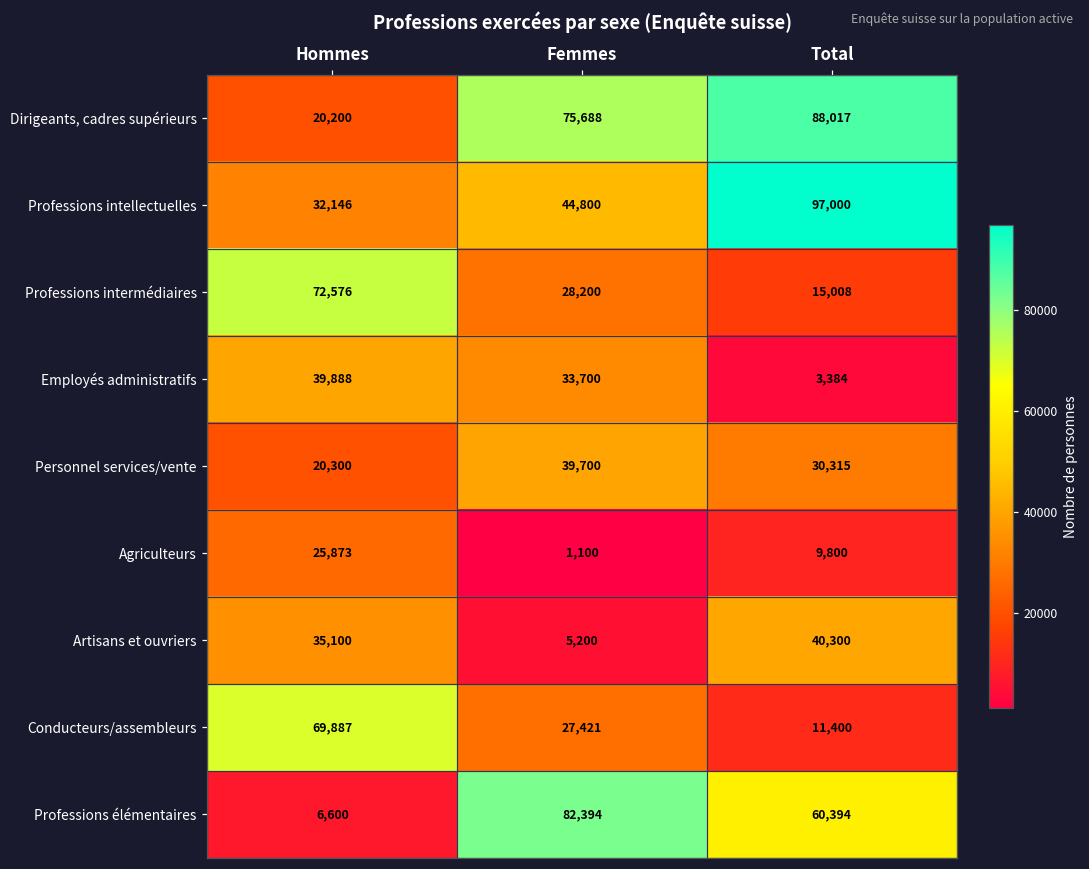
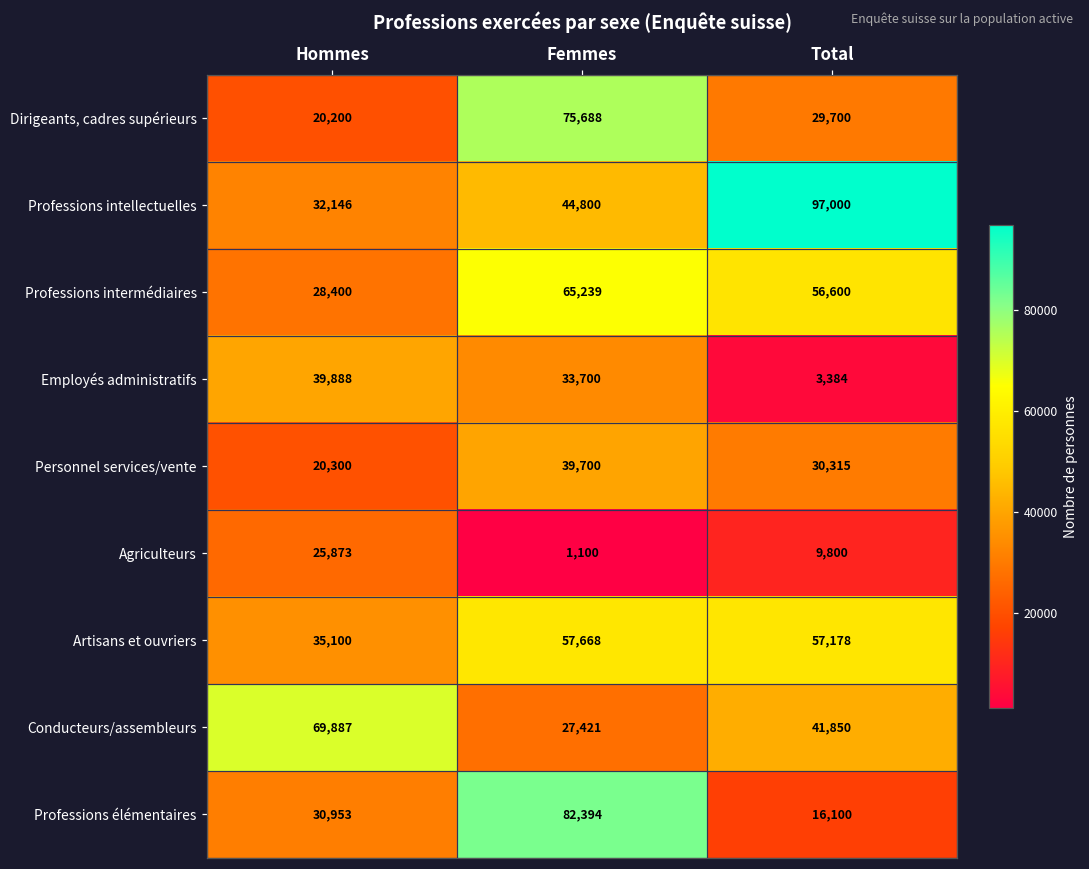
Dirigeants, cadres supérieurs, Total: 88,017 -> 29,700
Professions intermédiaires, Hommes: 72,576 -> 28,400
Professions intermédiaires, Femmes: 28,200 -> 65,239
Professions intermédiaires, Total: 15,008 -> 56,600
Artisans et ouvriers, Femmes: 5,200 -> 57,668
Artisans et ouvriers, Total: 40,300 -> 57,178
Conducteurs/assembleurs, Total: 11,400 -> 41,850
Professions élémentaires, Hommes: 6,600 -> 30,953
Professions élémentaires, Total: 60,394 -> 16,100
